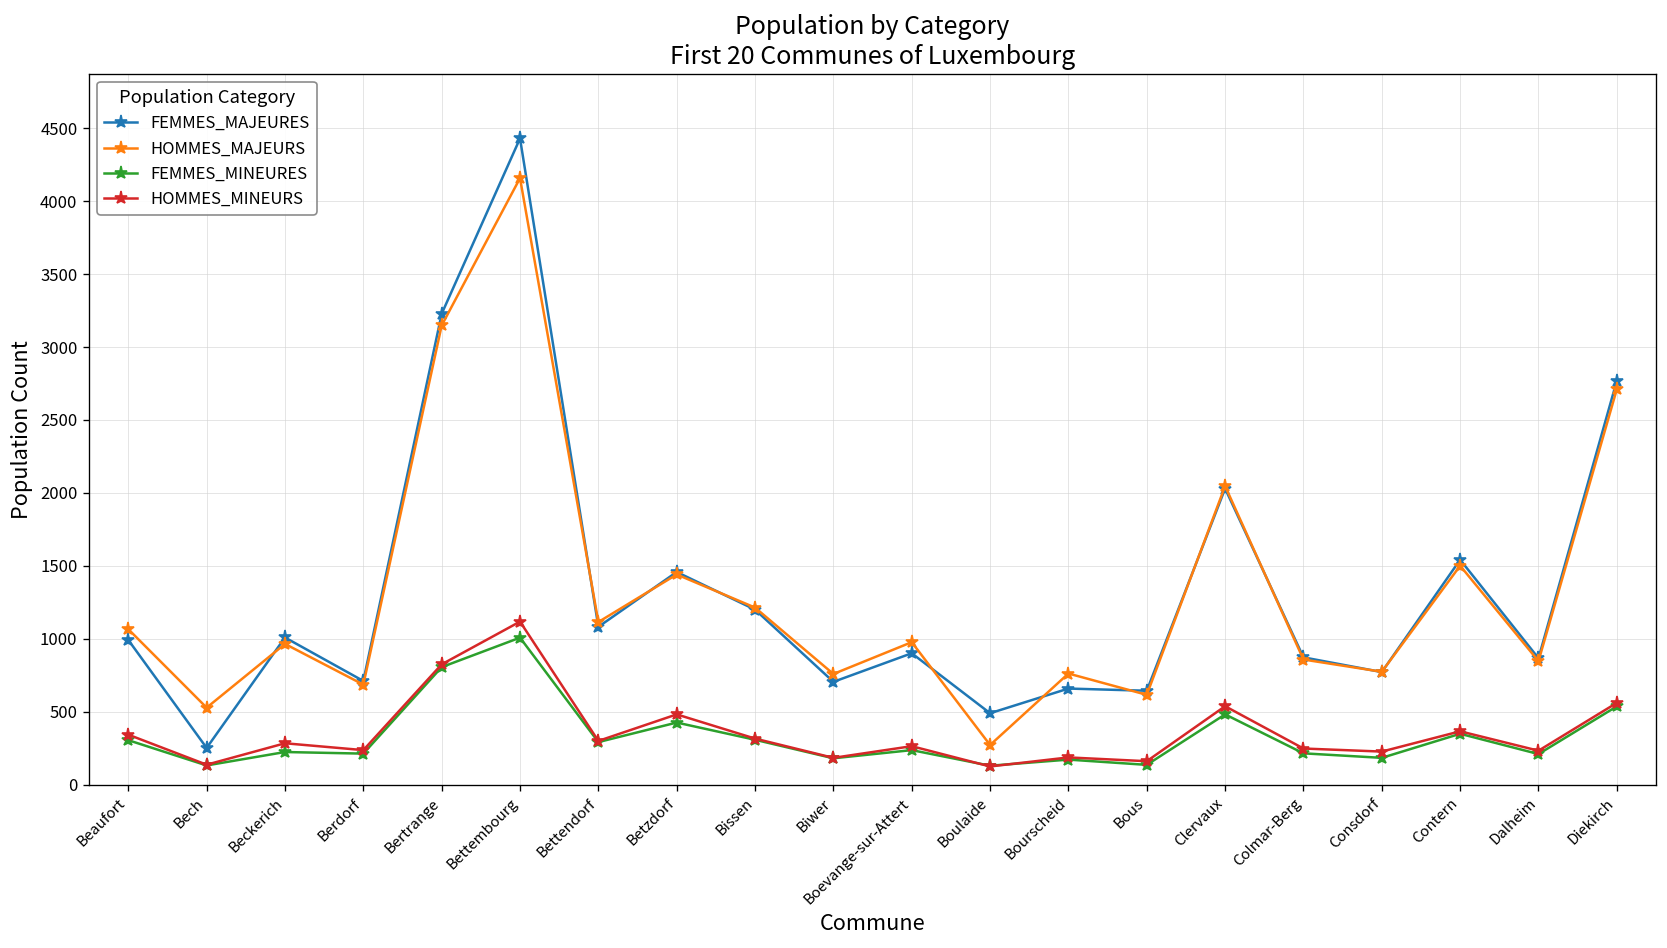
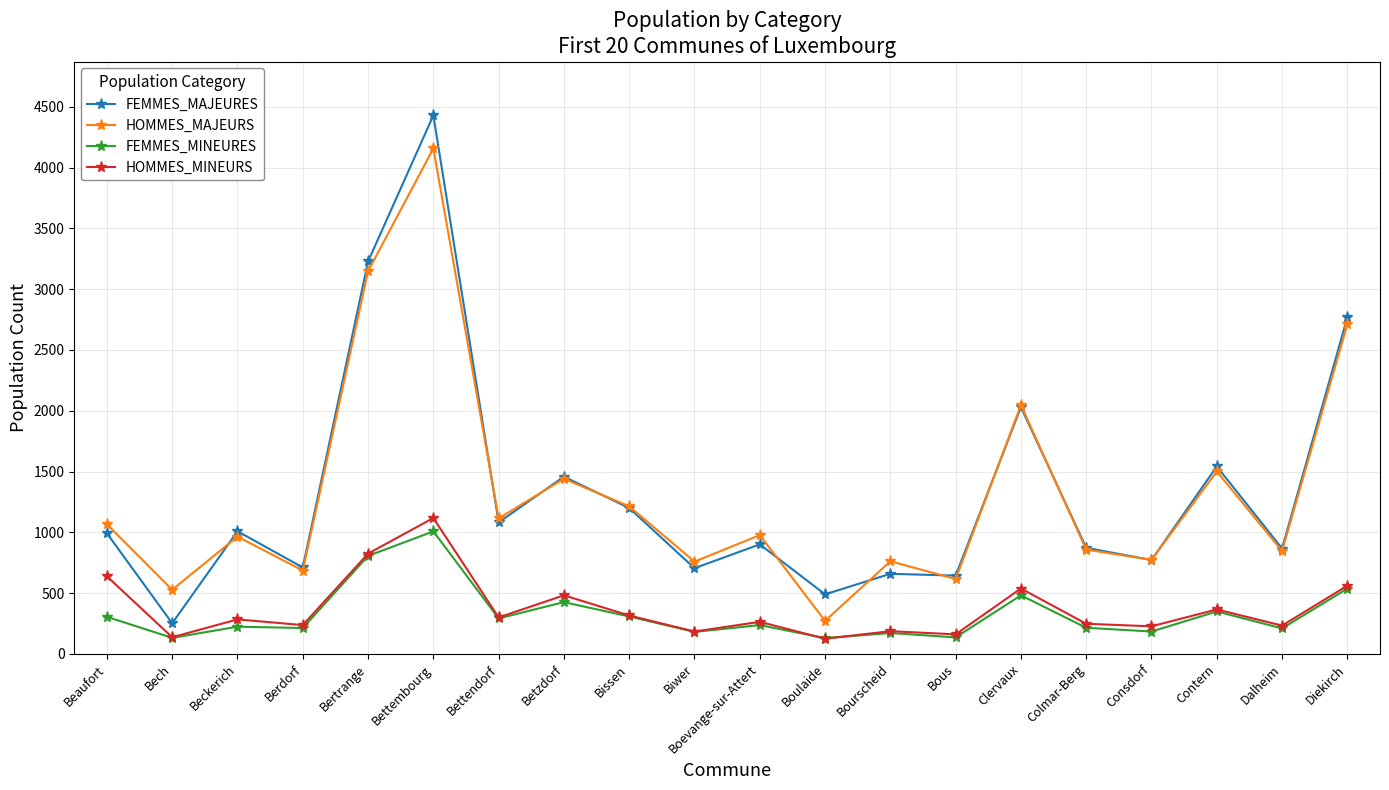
HOMMES_MINEURS, Beaufort: 340 -> 640
